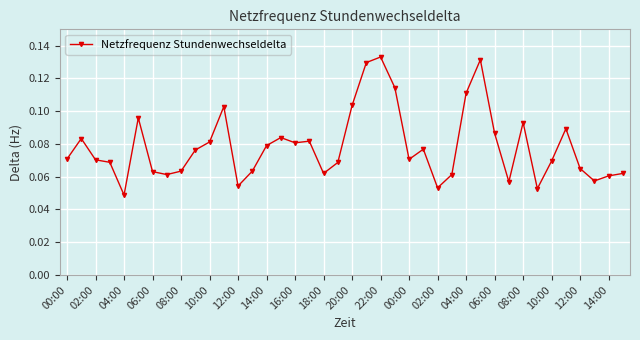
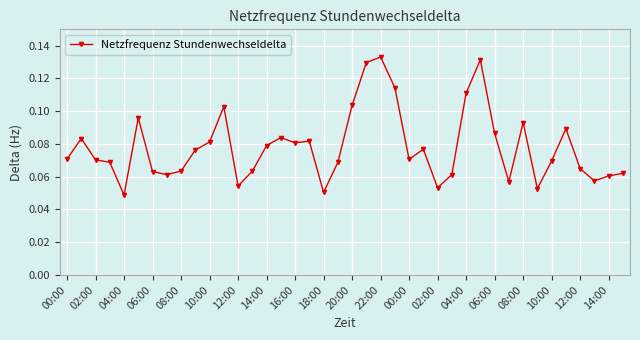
18:00: 0.062 -> 0.050
